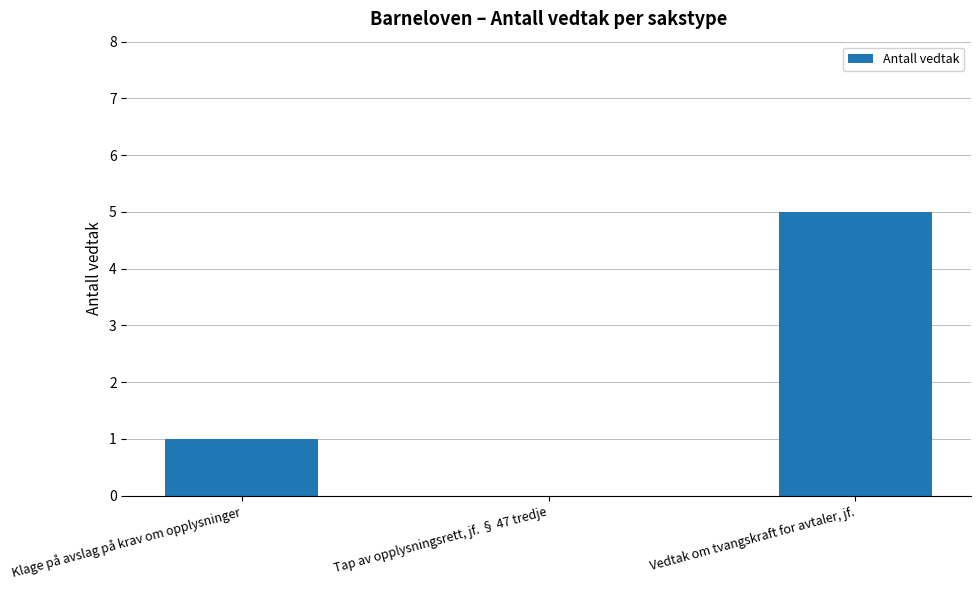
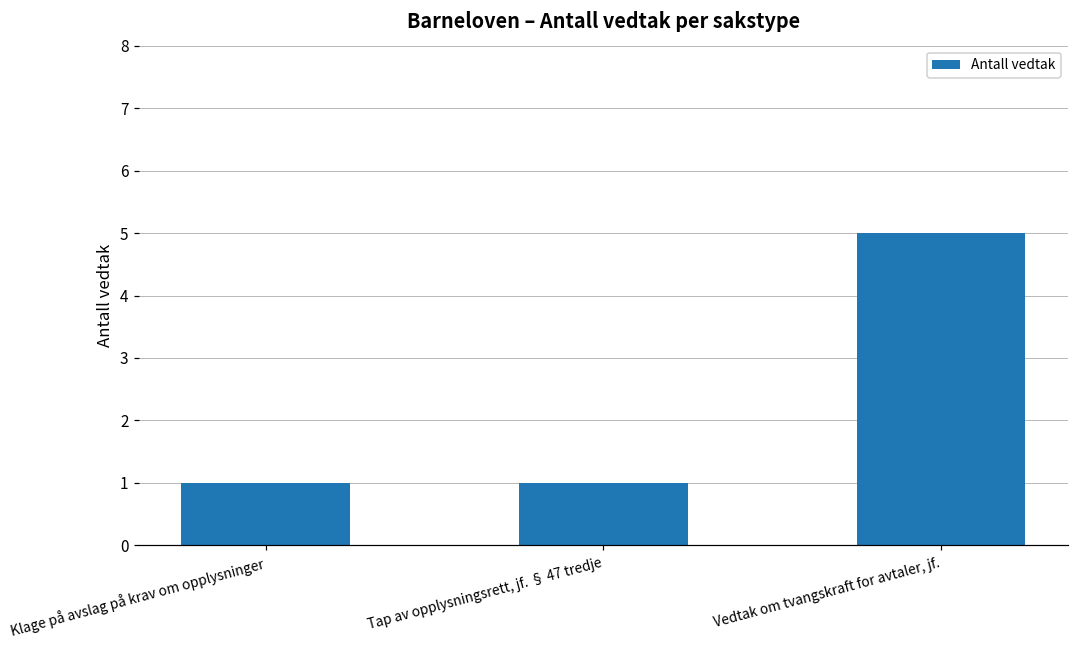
Tap av opplysningsrett, jf. § 47 tredje: 0 -> 1
